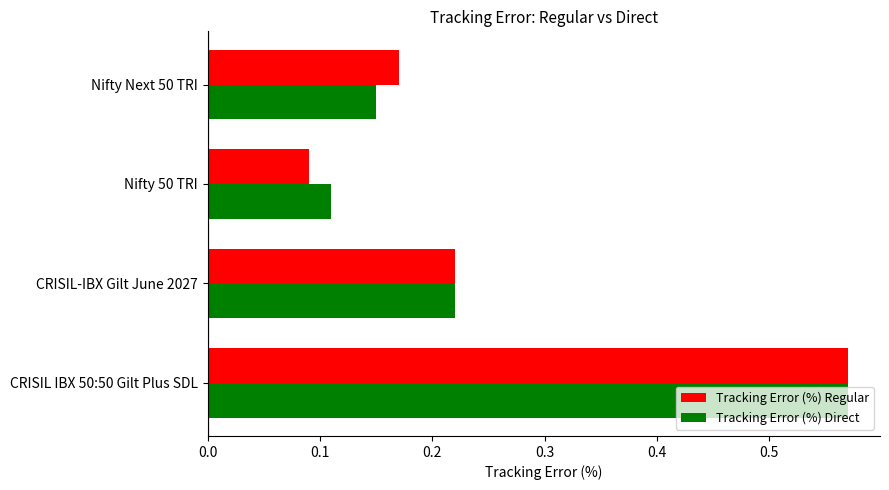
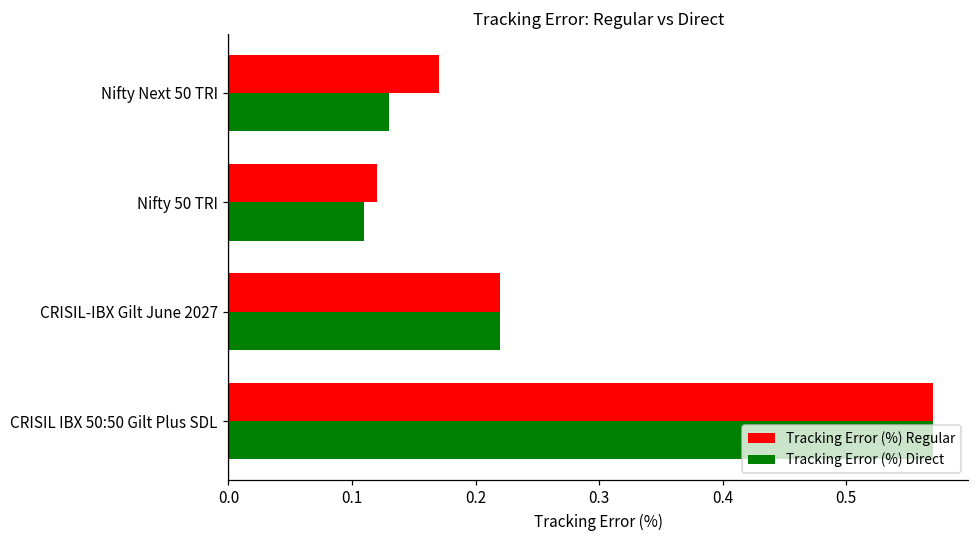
Tracking Error (%) Direct, Nifty Next 50 TRI: 0.15 -> 0.13
Tracking Error (%) Regular, Nifty 50 TRI: 0.09 -> 0.12
